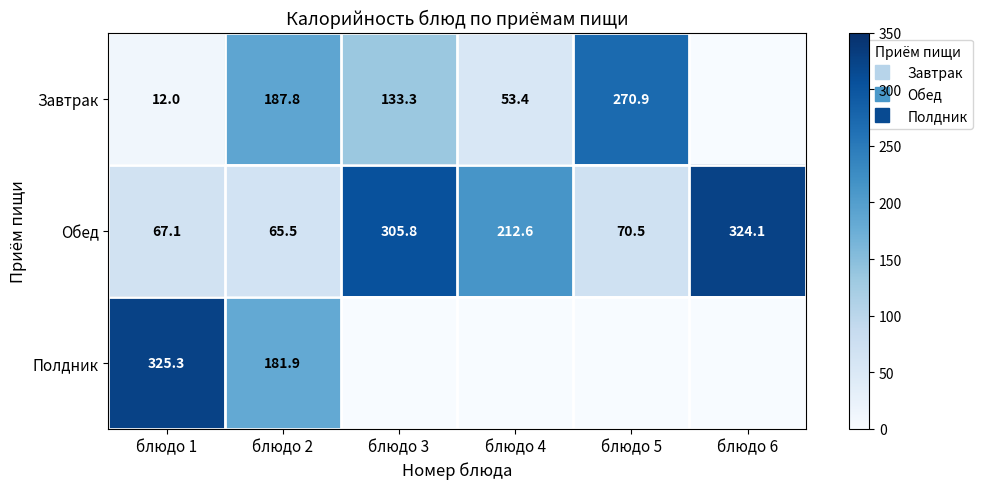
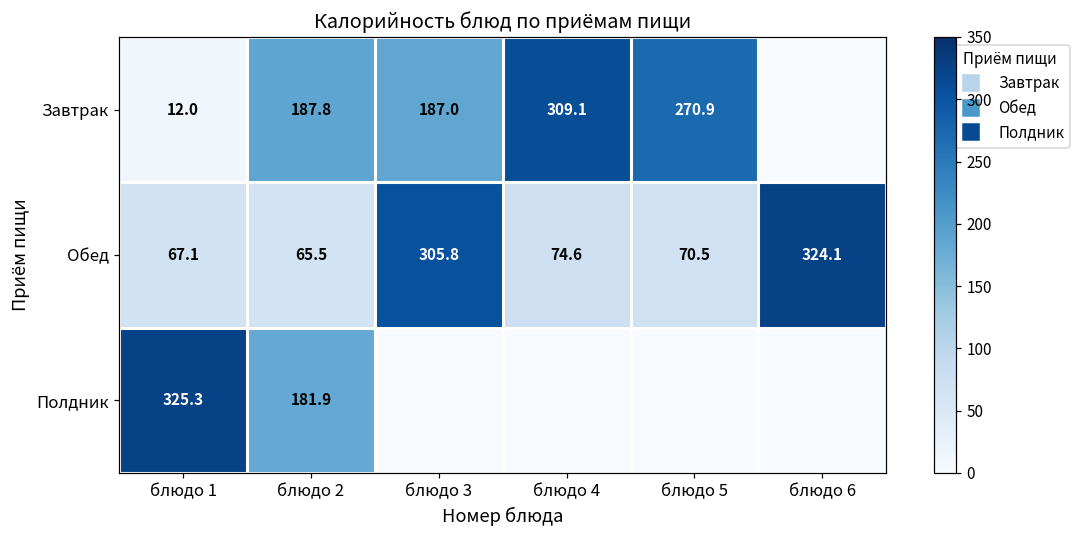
Завтрак, блюдо 3: 133.3 -> 187.0
Завтрак, блюдо 4: 53.4 -> 309.1
Обед, блюдо 4: 212.6 -> 74.6
